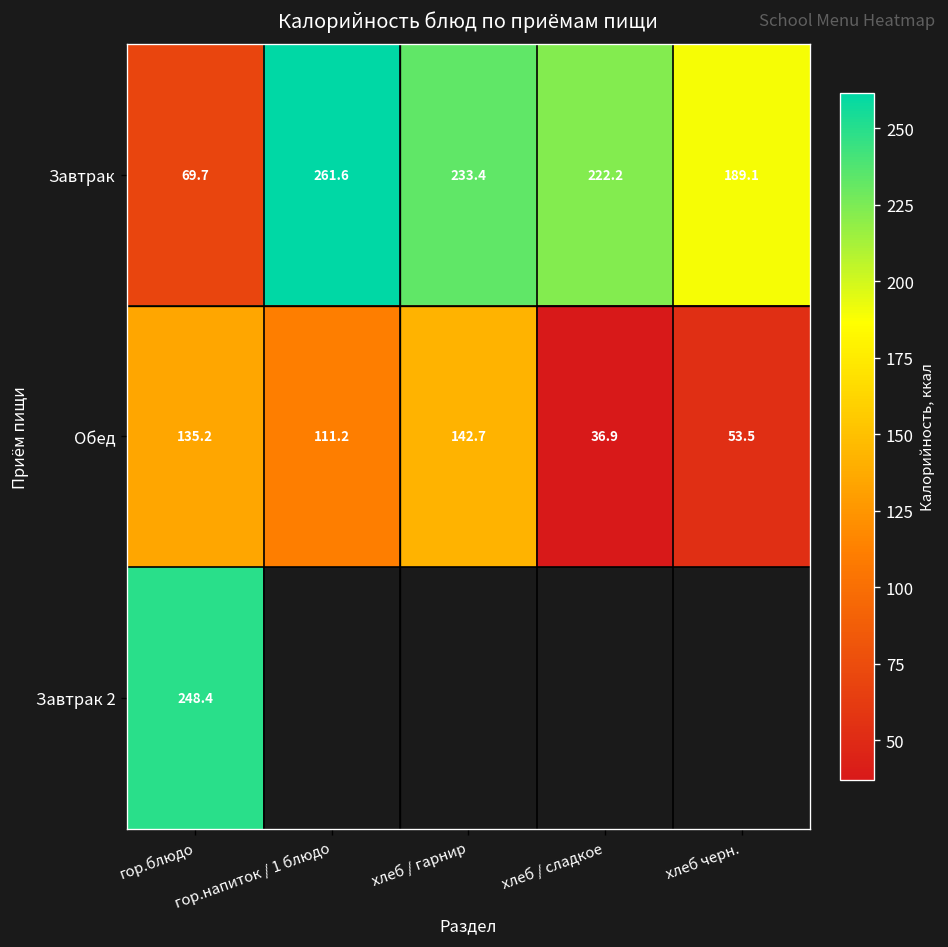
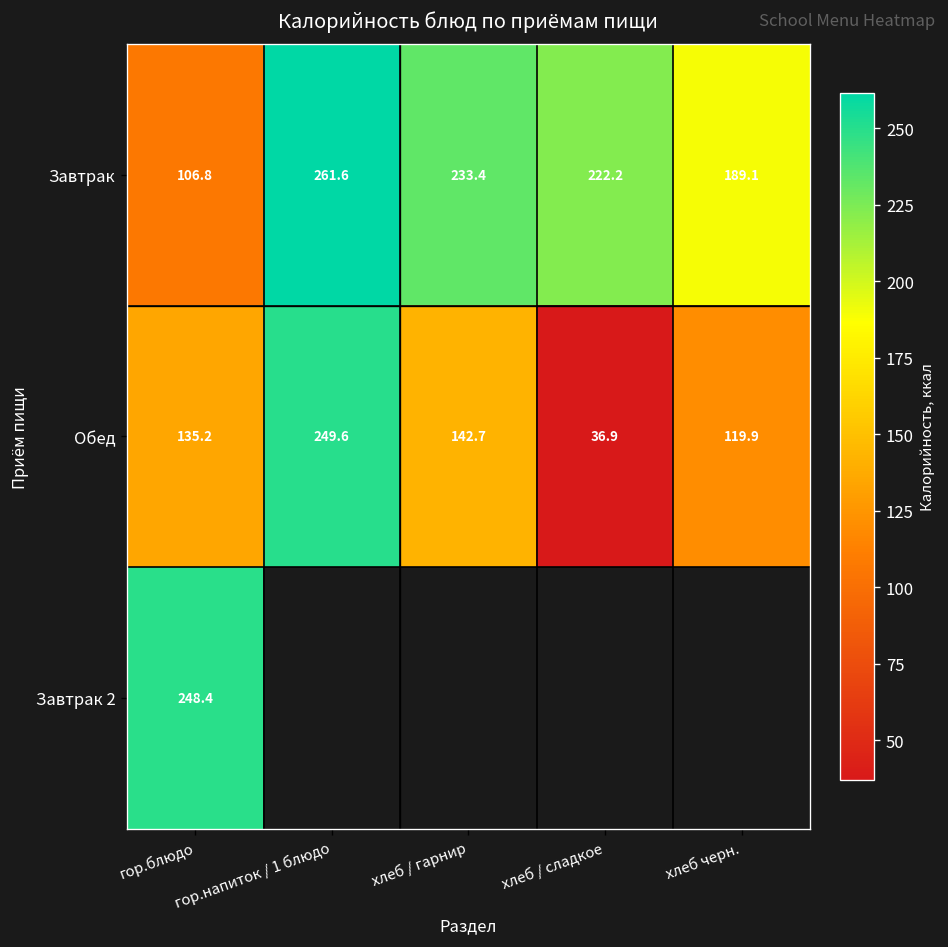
Завтрак, гор.блюдо: 69.7 -> 106.8
Обед, гор.напиток / 1 блюдо: 111.2 -> 249.6
Обед, хлеб черн.: 53.5 -> 119.9
